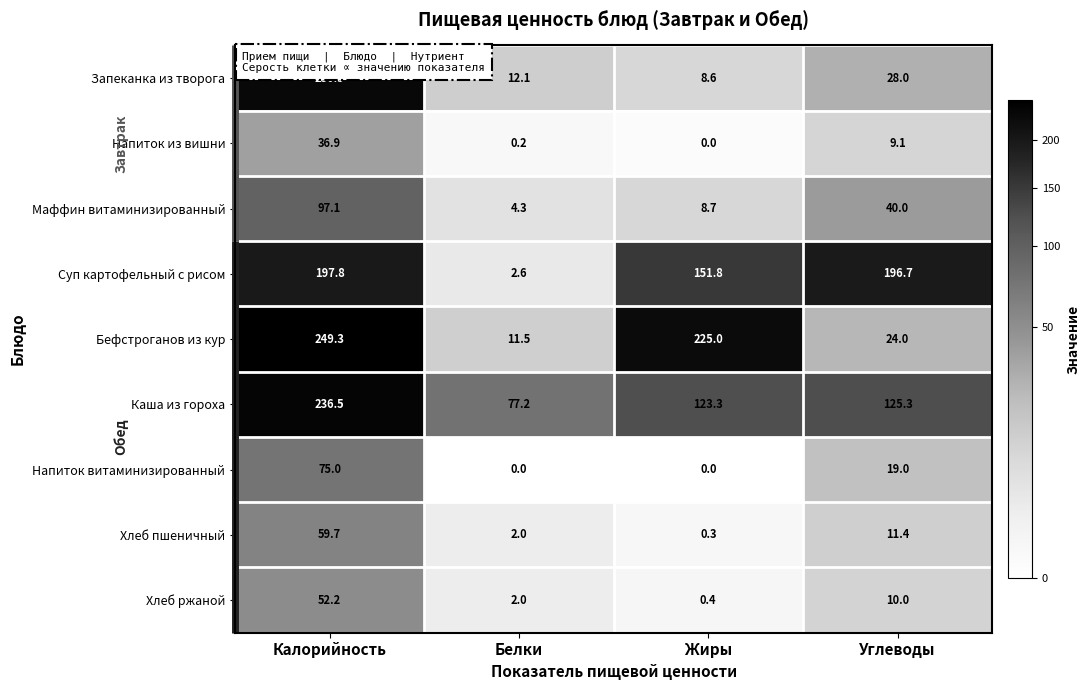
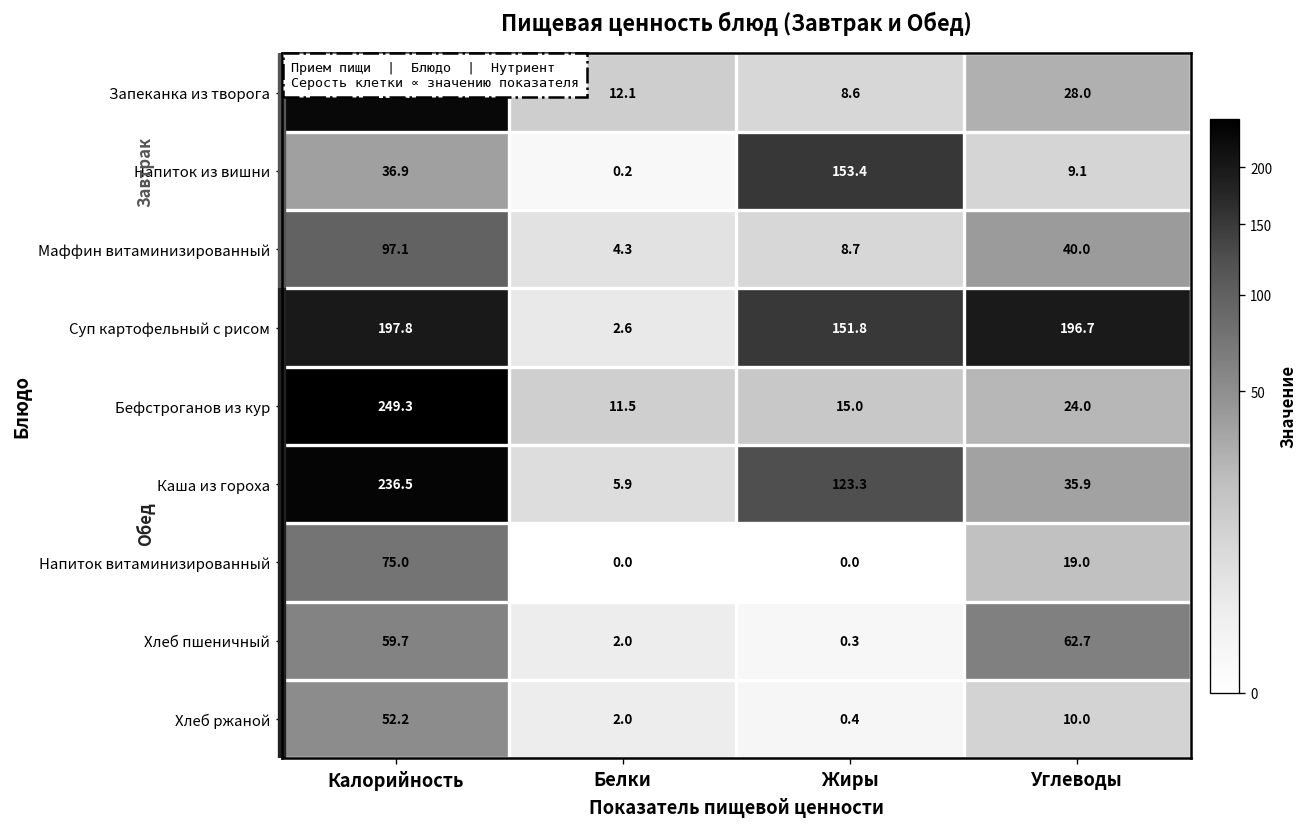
Напиток из вишни, Жиры: 0.0 -> 153.4
Бефстроганов из кур, Жиры: 225.0 -> 15.0
Каша из гороха, Белки: 77.2 -> 5.9
Каша из гороха, Углеводы: 125.3 -> 35.9
Хлеб пшеничный, Углеводы: 11.4 -> 62.7
